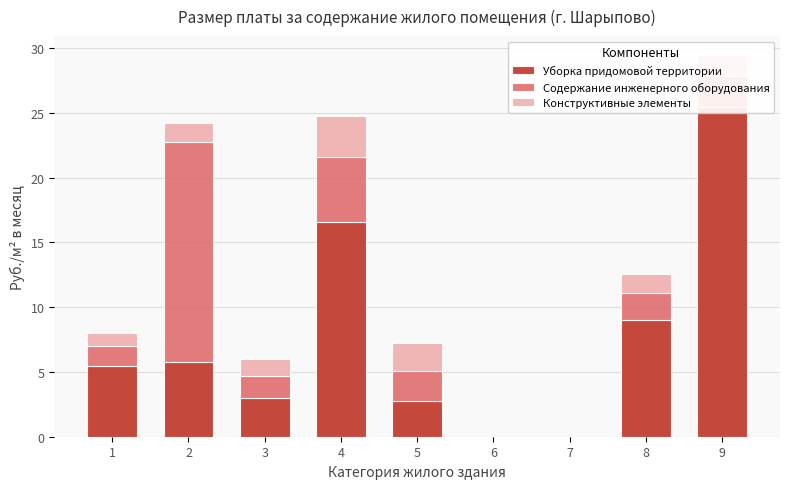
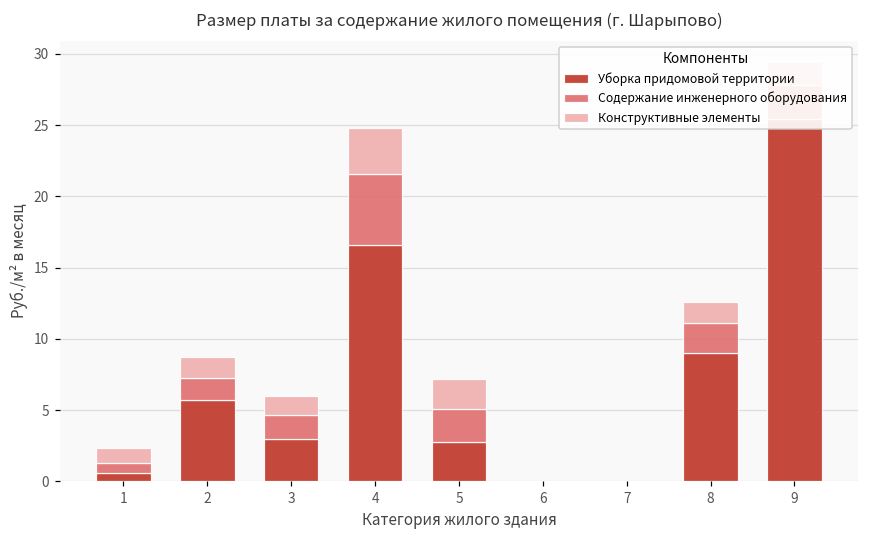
Уборка придомовой территории, 1: 5.5 -> 0.6
Содержание инженерного оборудования, 1: 1.6 -> 0.7
Содержание инженерного оборудования, 2: 17.0 -> 1.5
